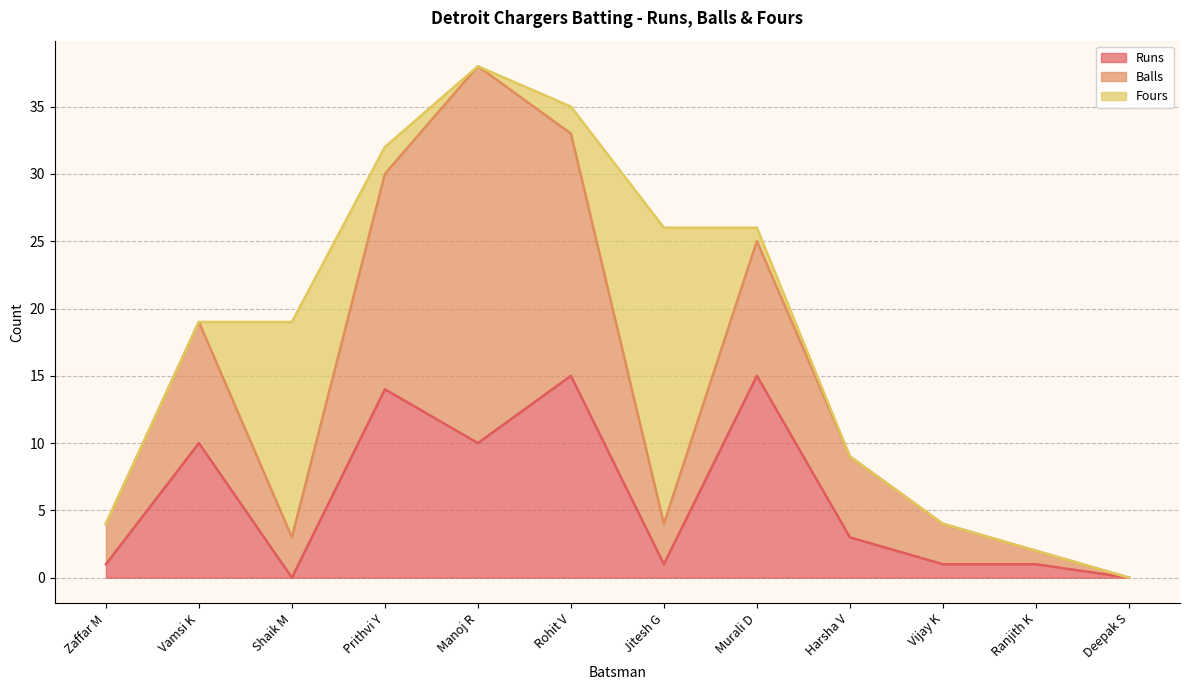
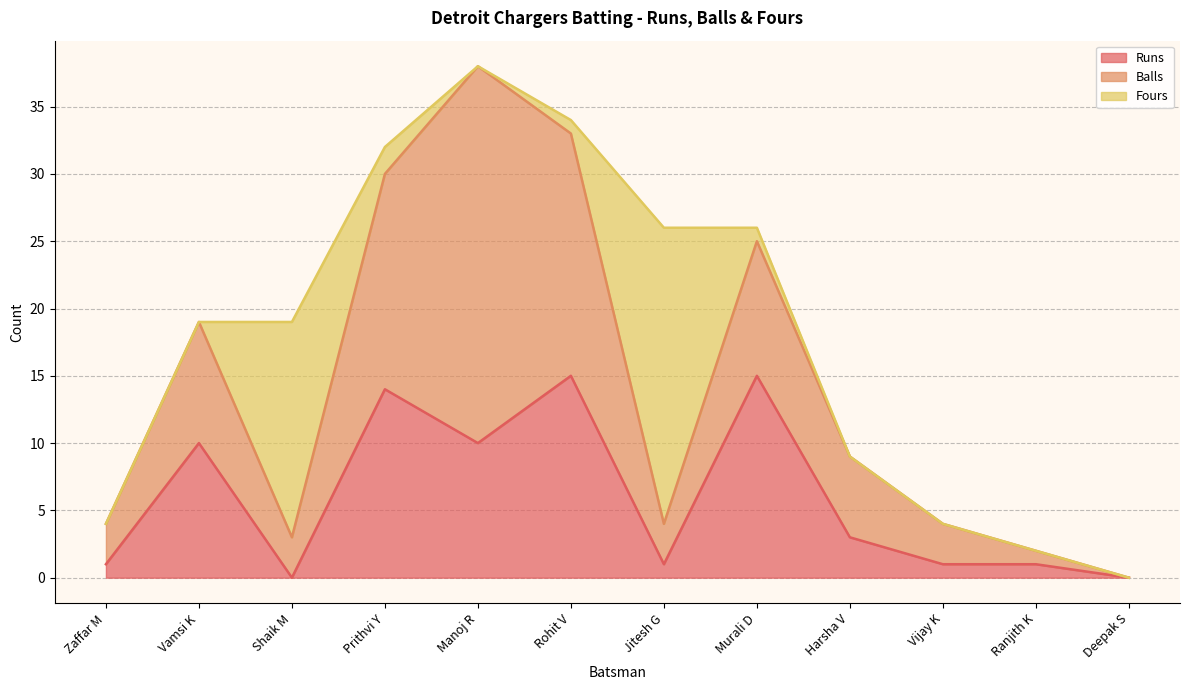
Fours, Rohit V: 2 -> 1
